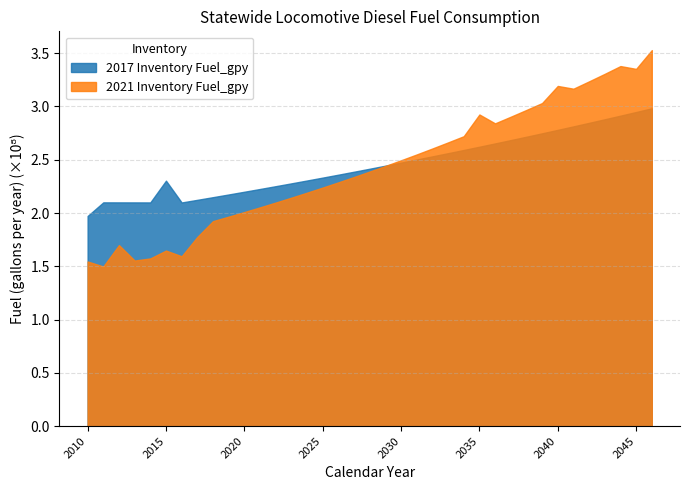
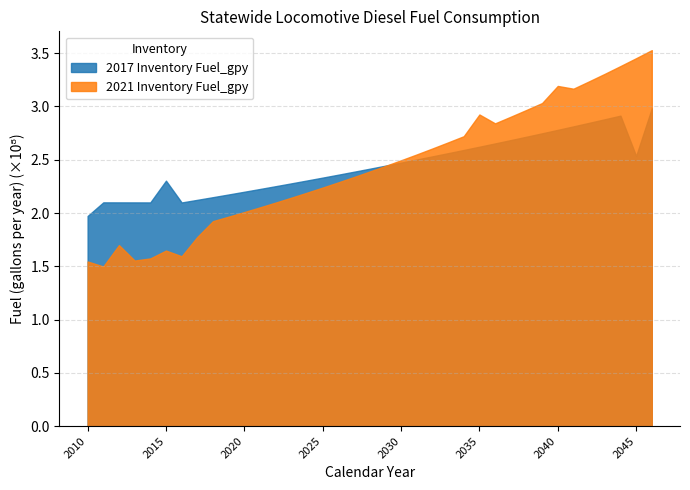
2017 Inventory Fuel_gpy, 2045: 2.95 -> 2.53
2021 Inventory Fuel_gpy, 2045: 3.35 -> 3.45
